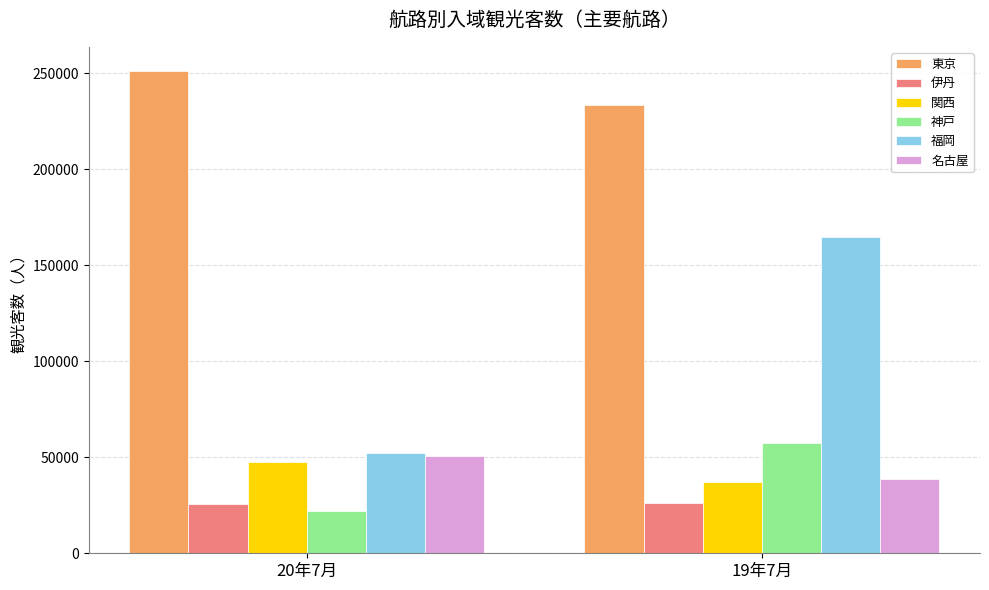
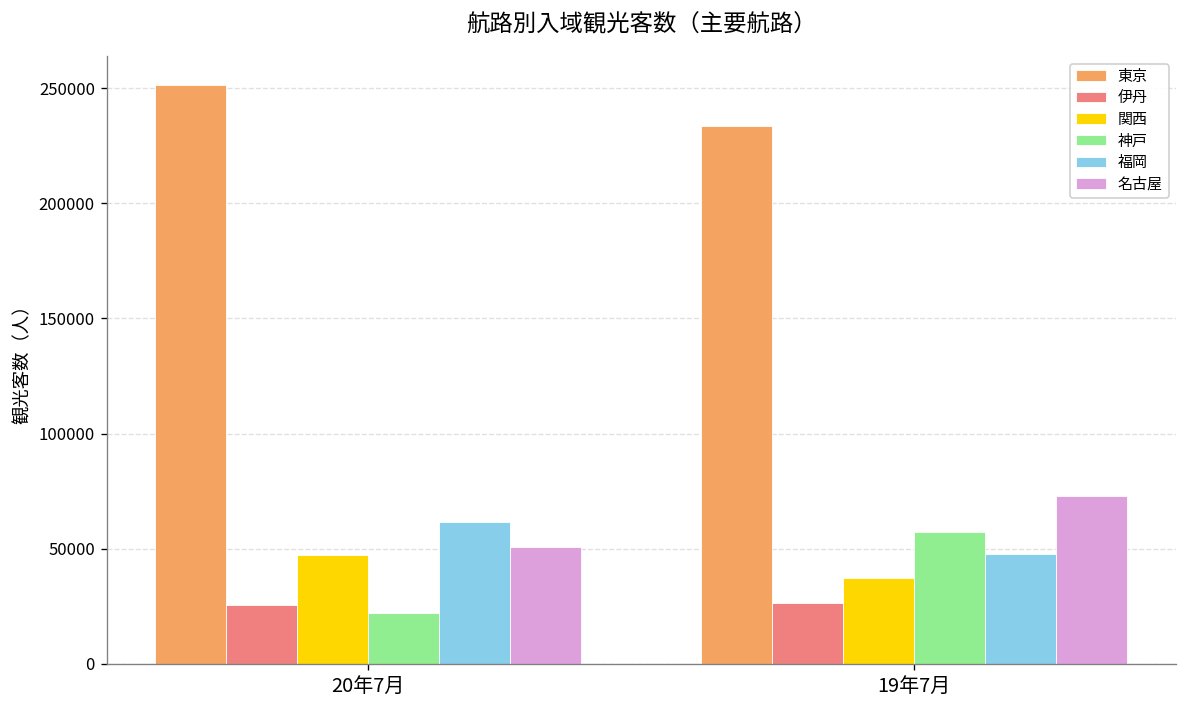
福岡, 20年7月: 52000 -> 62000
福岡, 19年7月: 165000 -> 48000
名古屋, 19年7月: 39000 -> 73000
